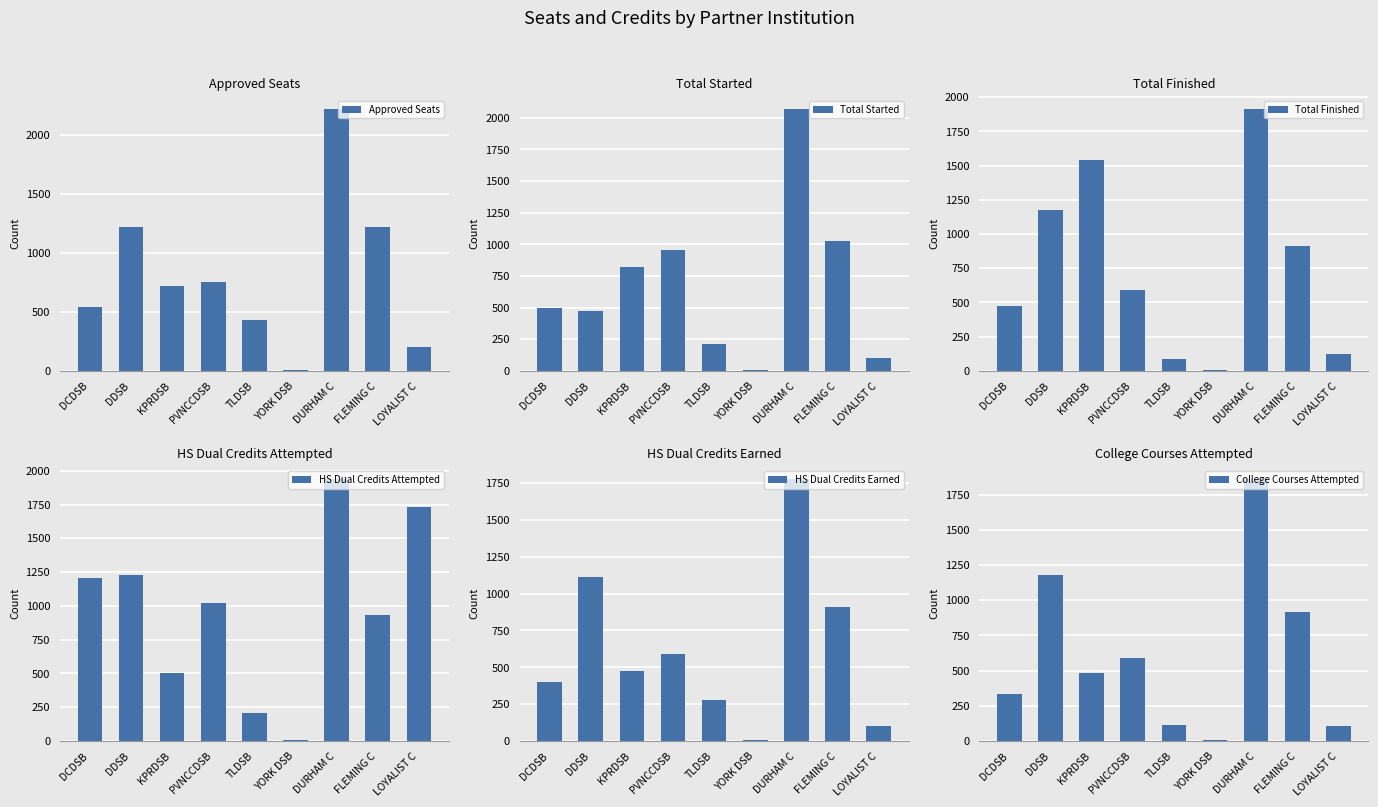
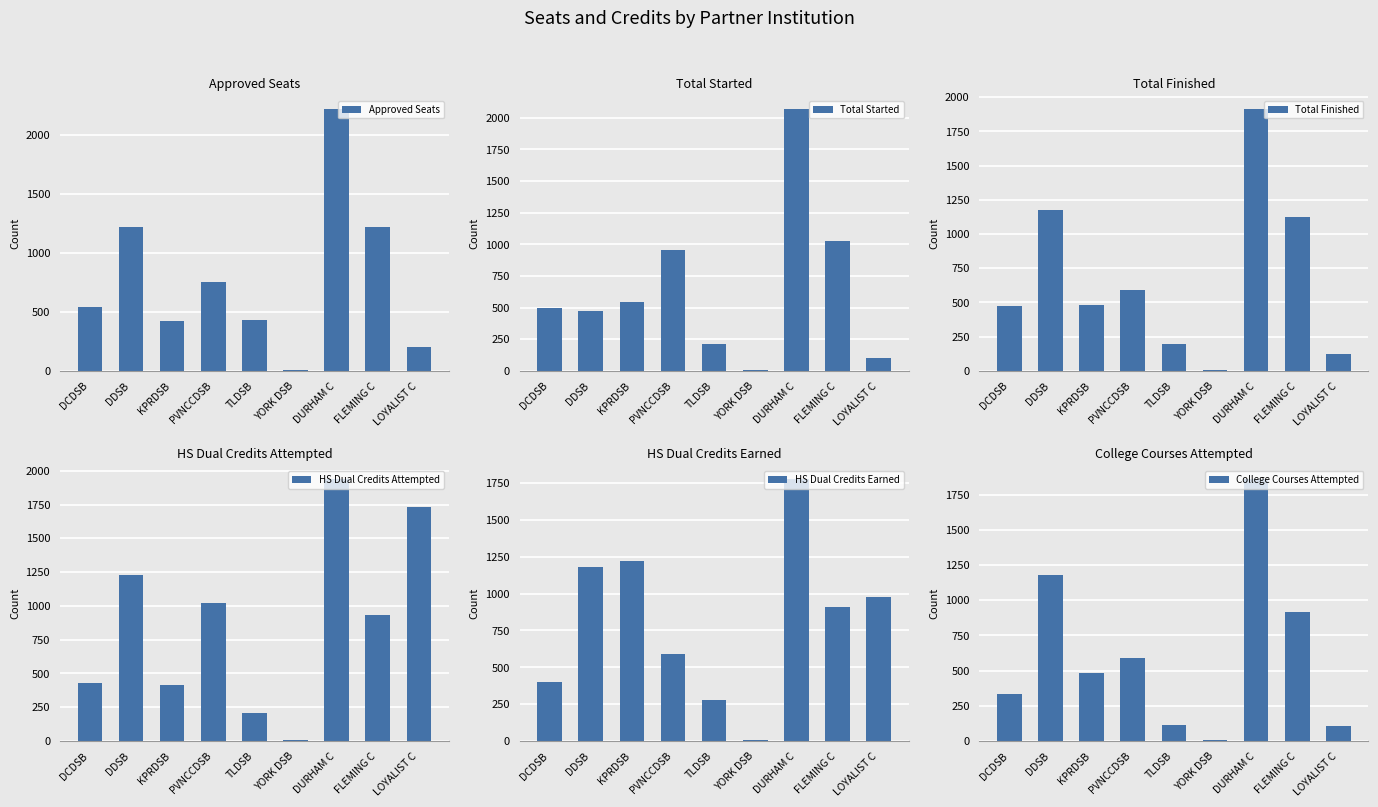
Approved Seats, KPRDSB: 720 -> 420
Total Started, KPRDSB: 820 -> 550
Total Finished, KPRDSB: 1540 -> 480
Total Finished, TLDSB: 90 -> 200
Total Finished, FLEMING C: 920 -> 1120
HS Dual Credits Attempted, DCDSB: 1210 -> 430
HS Dual Credits Attempted, KPRDSB: 500 -> 420
HS Dual Credits Earned, DDSB: 1120 -> 1180
HS Dual Credits Earned, KPRDSB: 480 -> 1220
HS Dual Credits Earned, LOYALIST C: 100 -> 970
